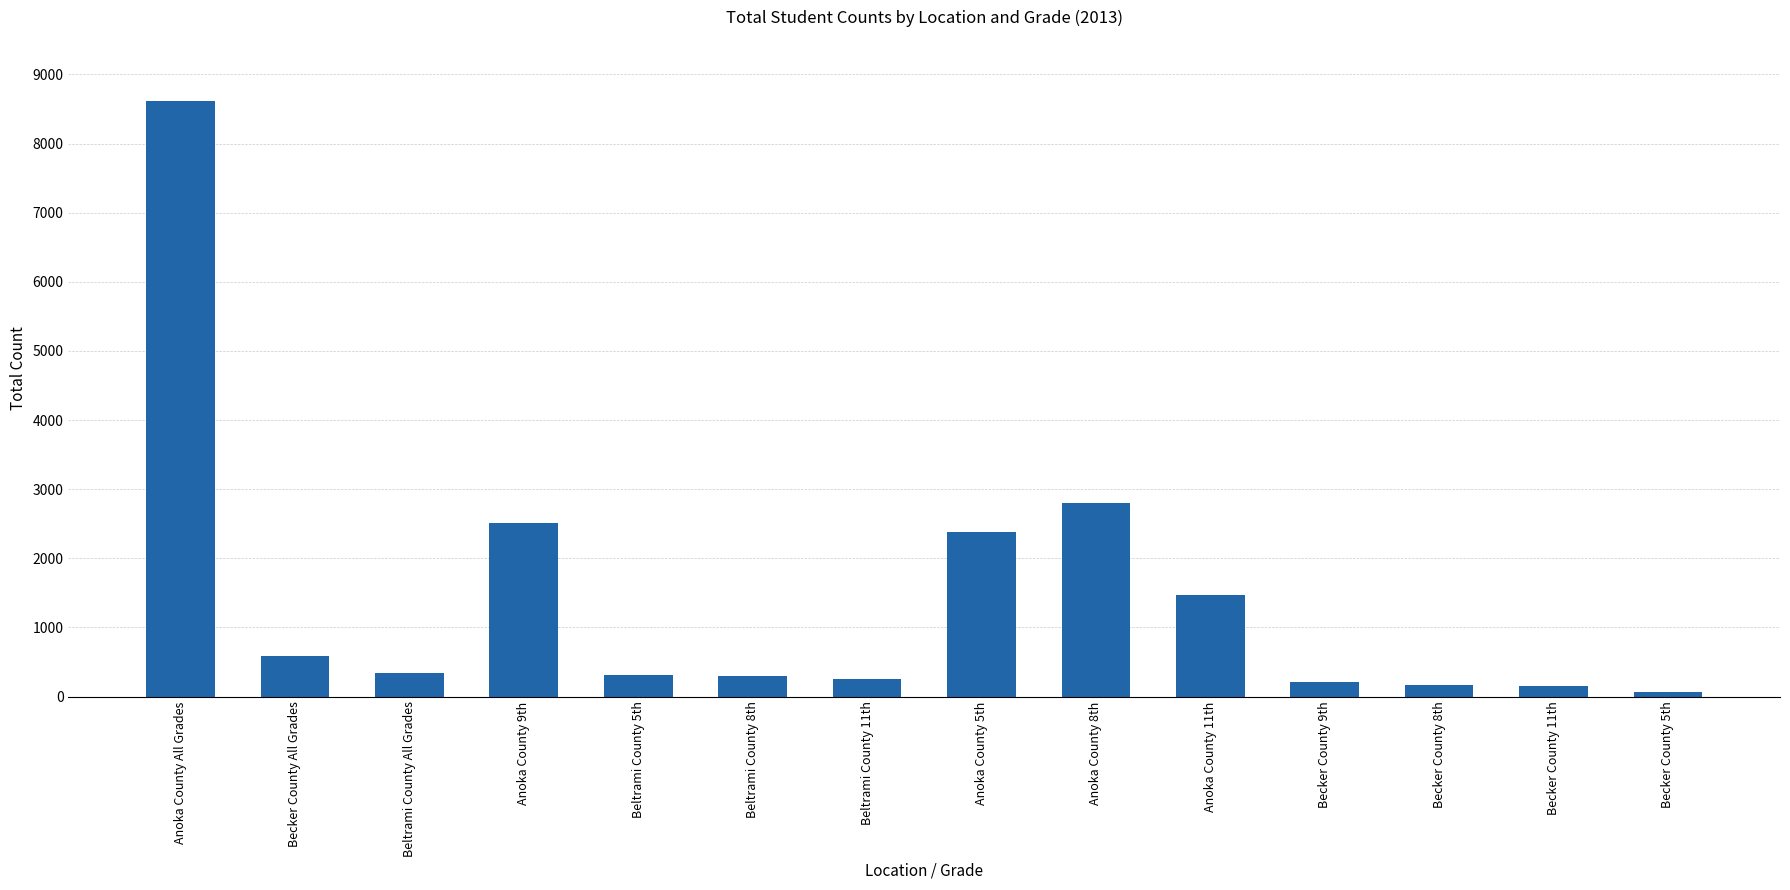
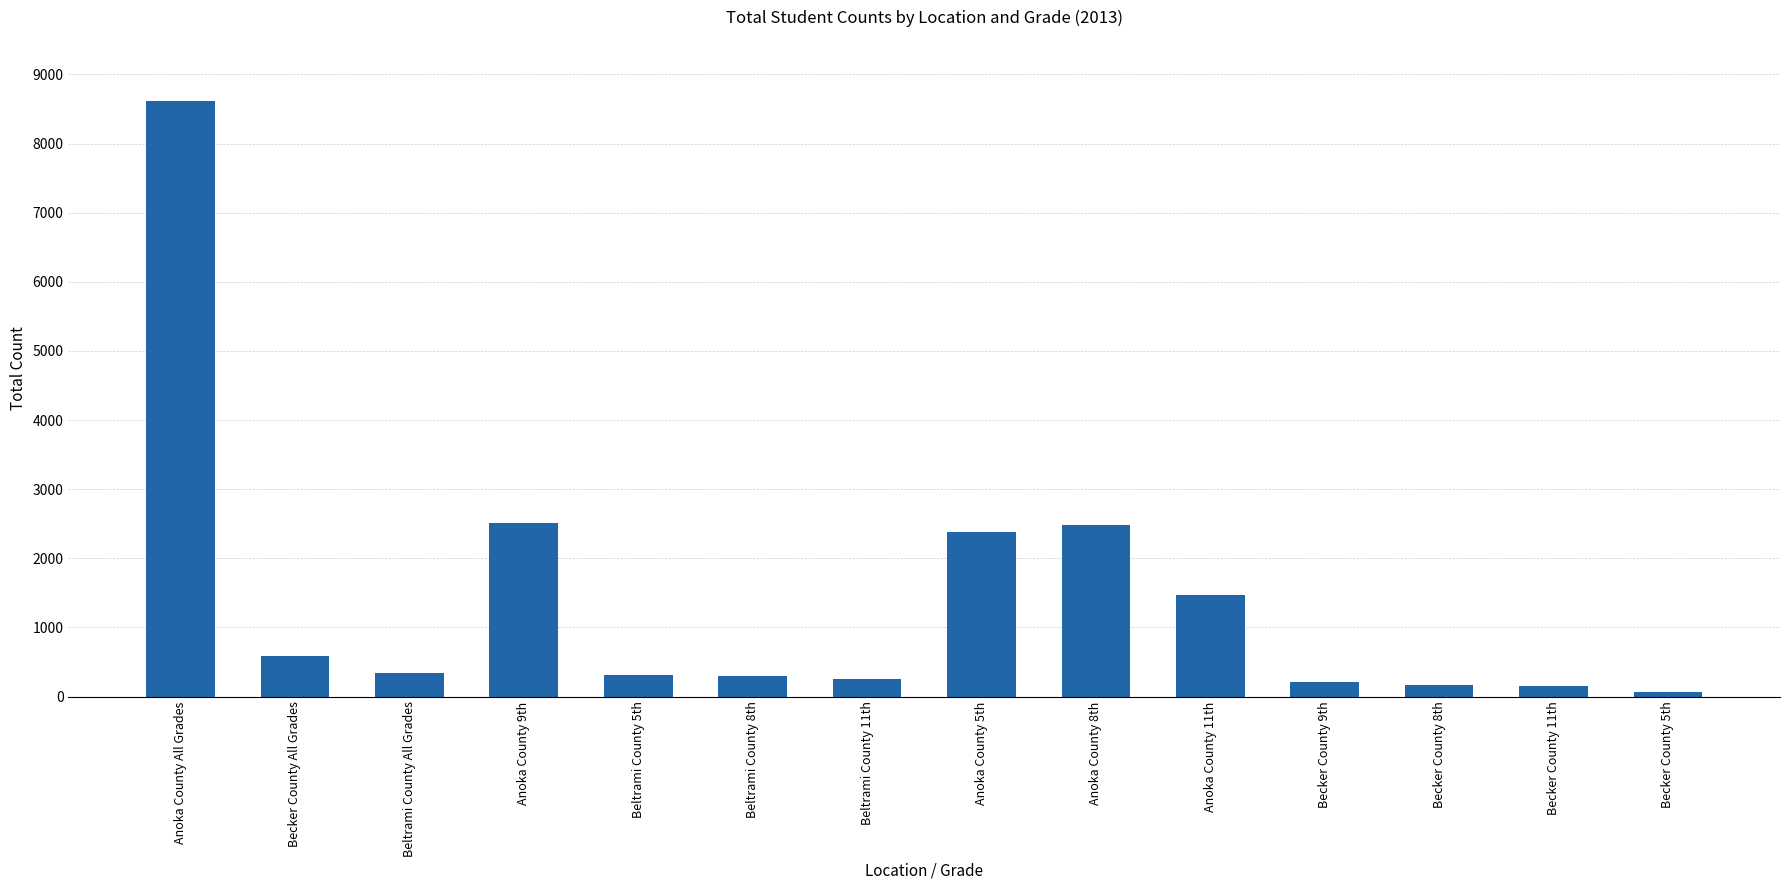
Anoka County 8th: 2800 -> 2500
